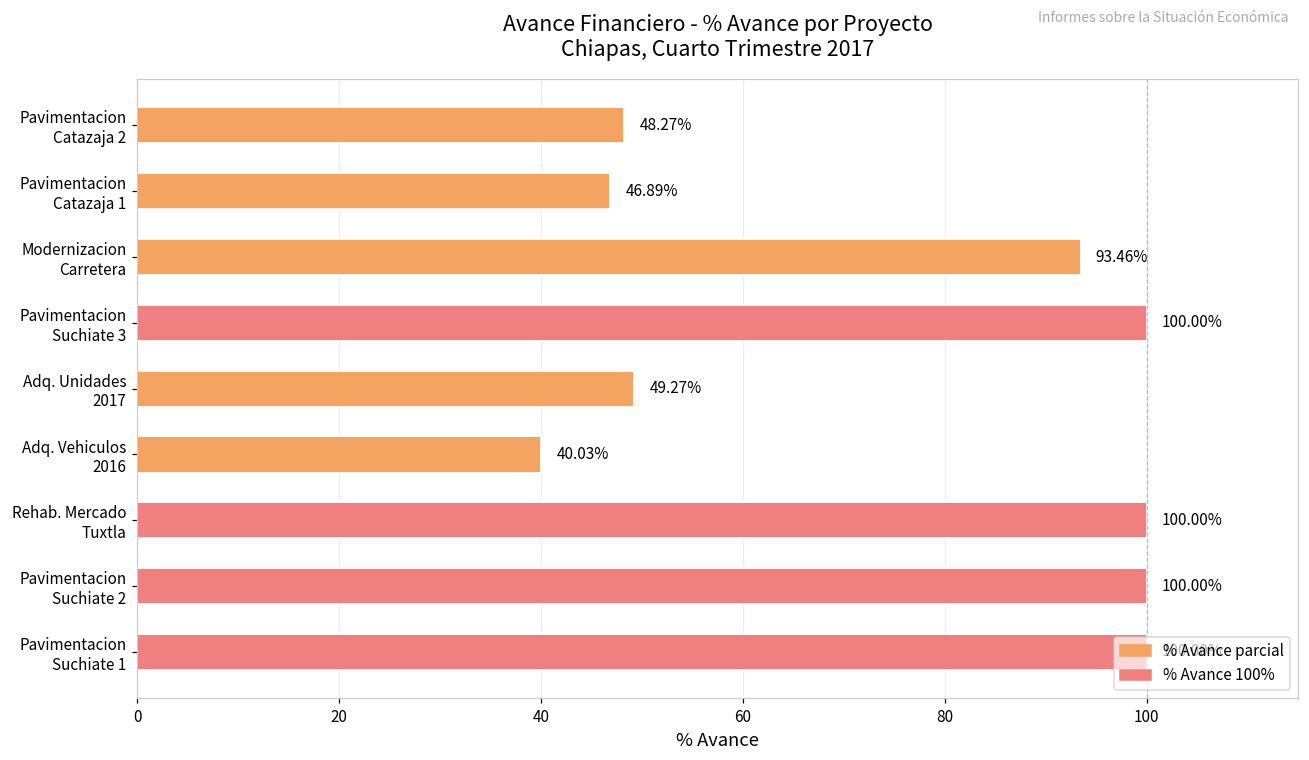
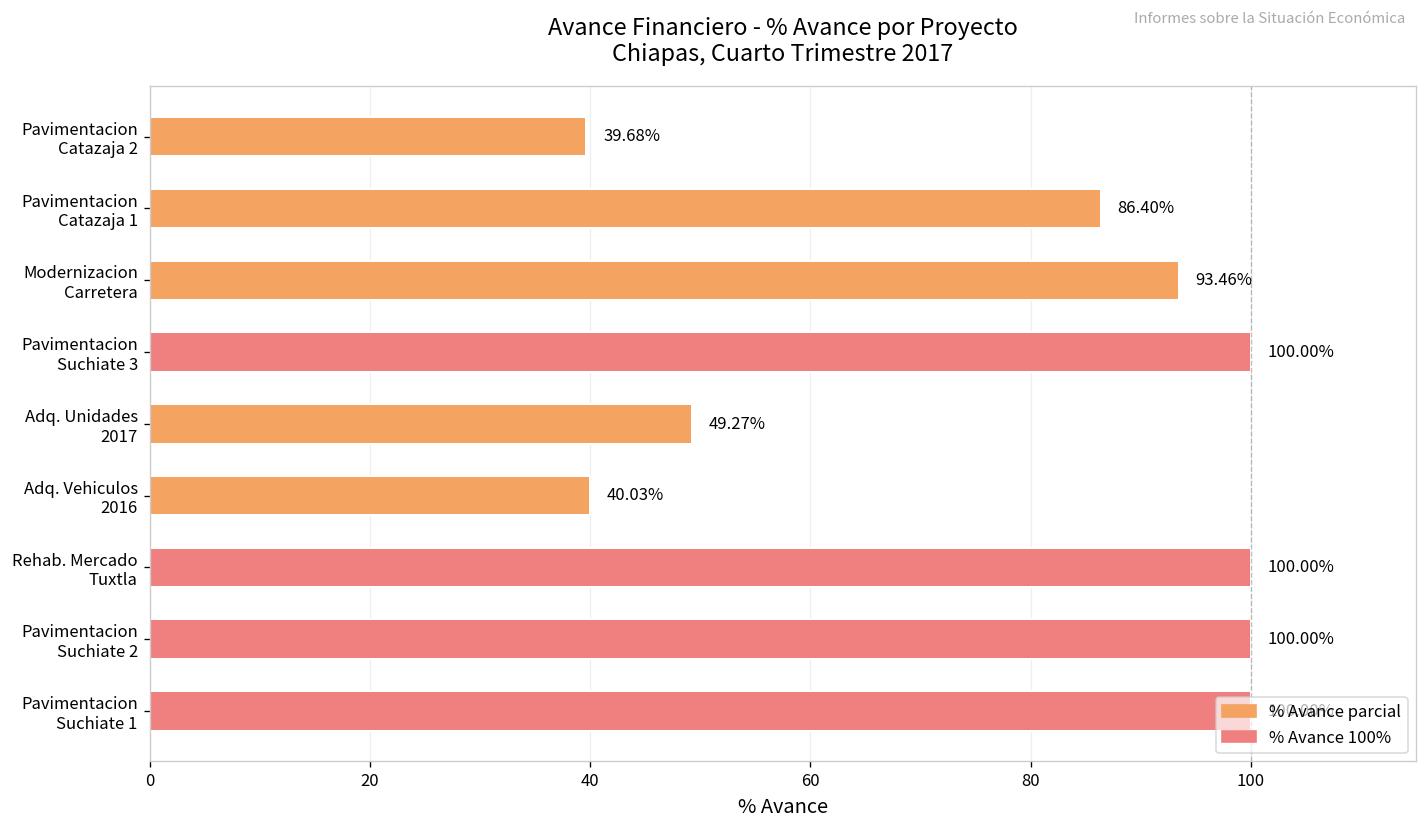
Pavimentacion Catazaja 2: 48.27% -> 39.68%
Pavimentacion Catazaja 1: 46.89% -> 86.40%
